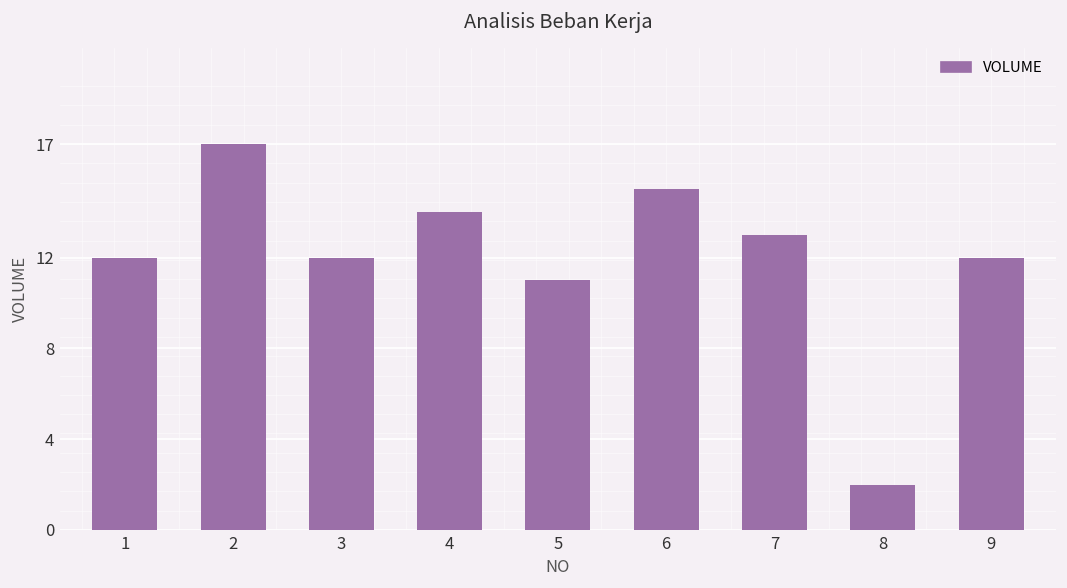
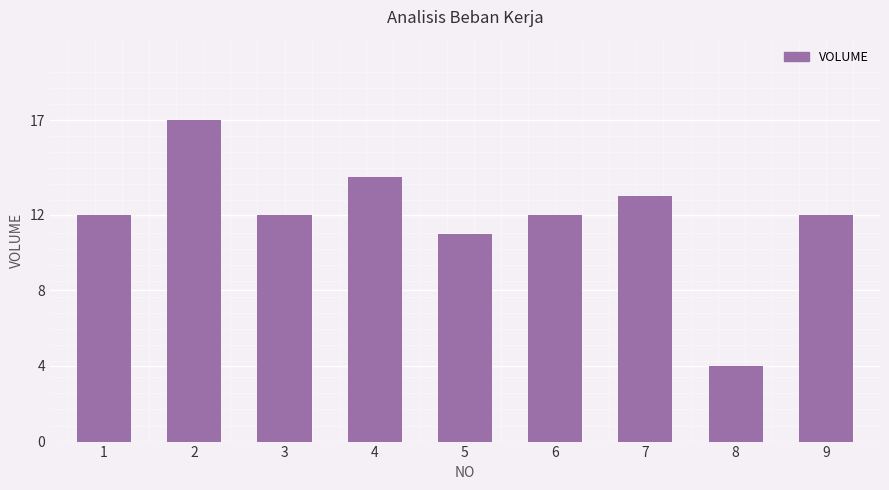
6: 15 -> 12
8: 2 -> 4
